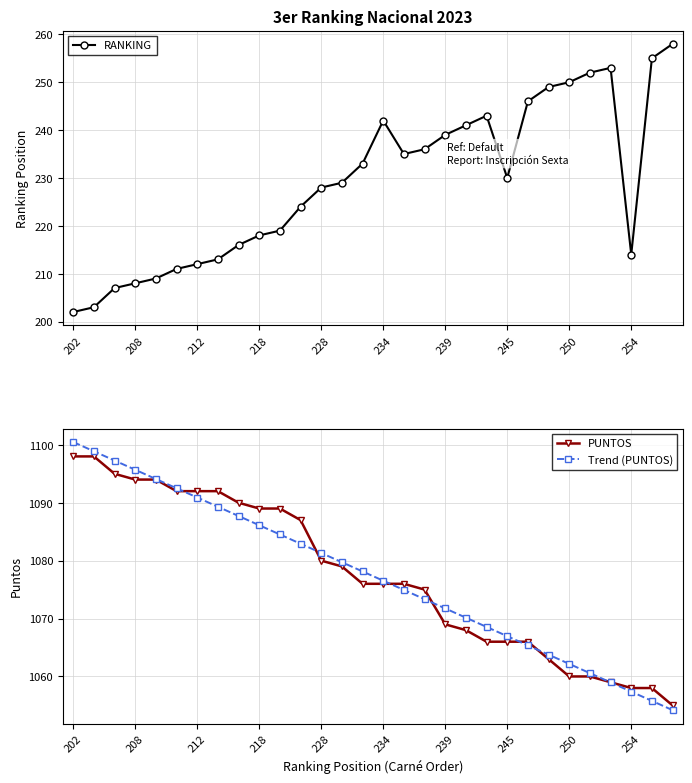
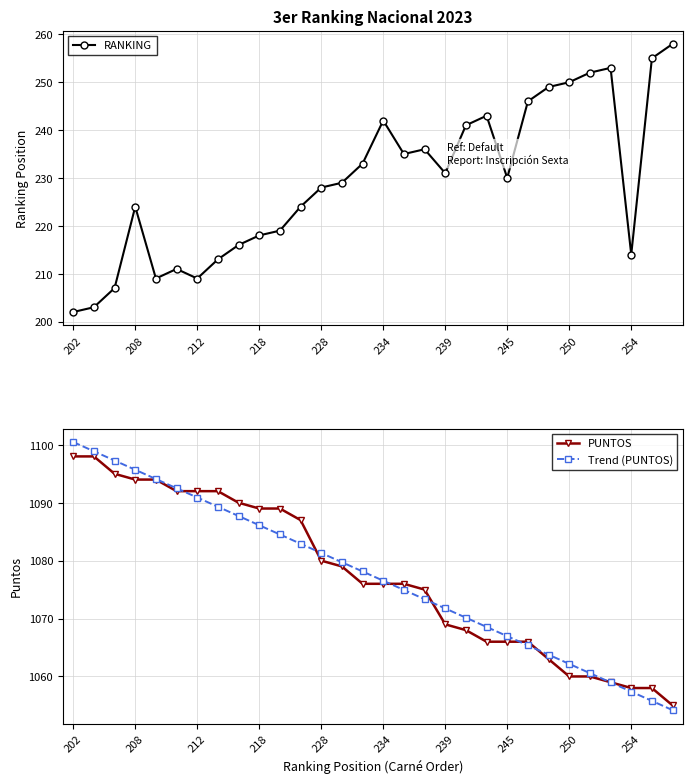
3er Ranking Nacional 2023, 208: 208 -> 224
3er Ranking Nacional 2023, 212: 212 -> 209
3er Ranking Nacional 2023, 239: 239 -> 231
